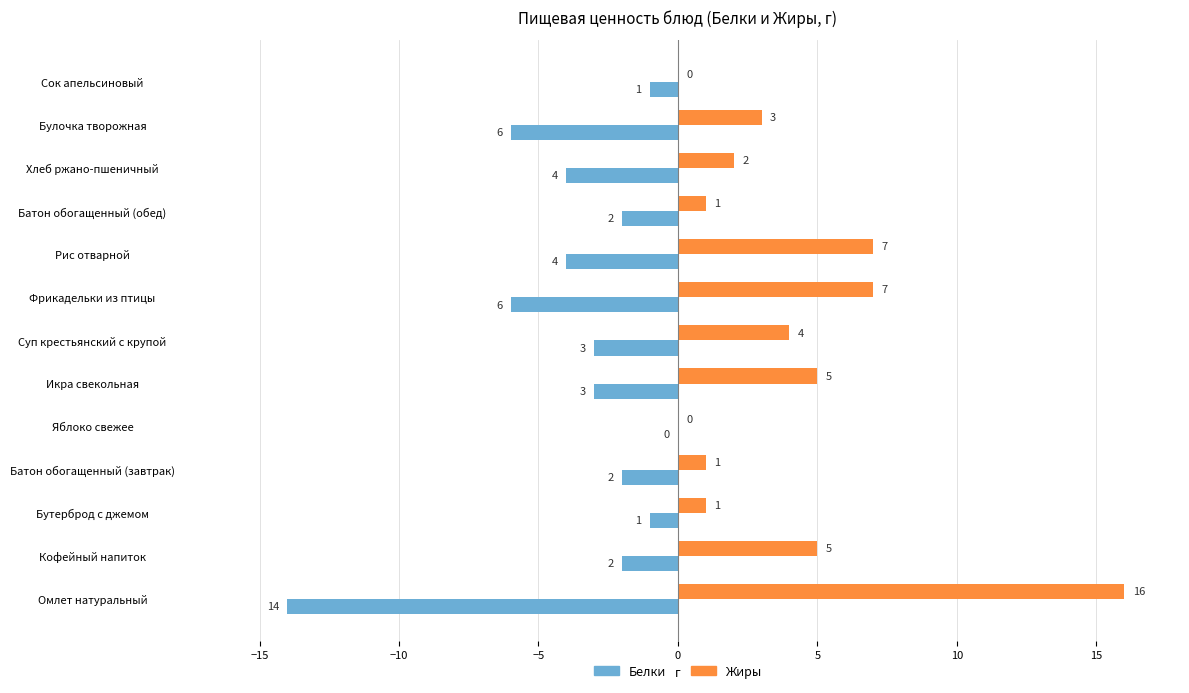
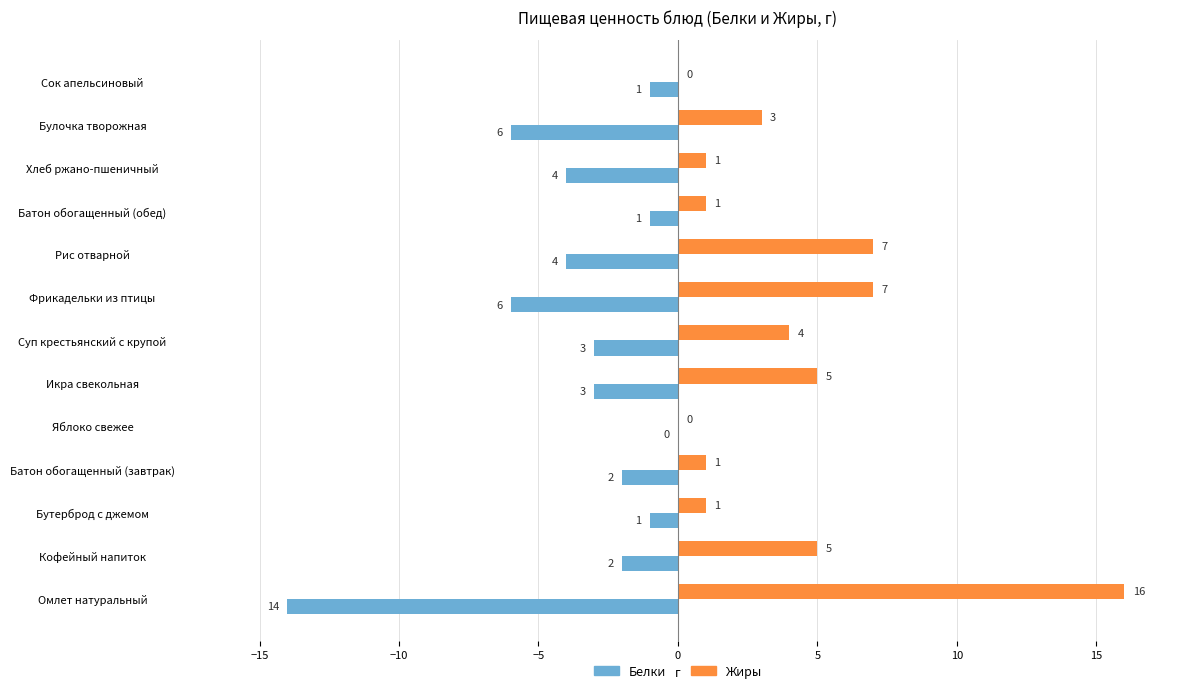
Жиры, Хлеб ржано-пшеничный: 2 -> 1
Белки, Батон обогащенный (обед): 2 -> 1
